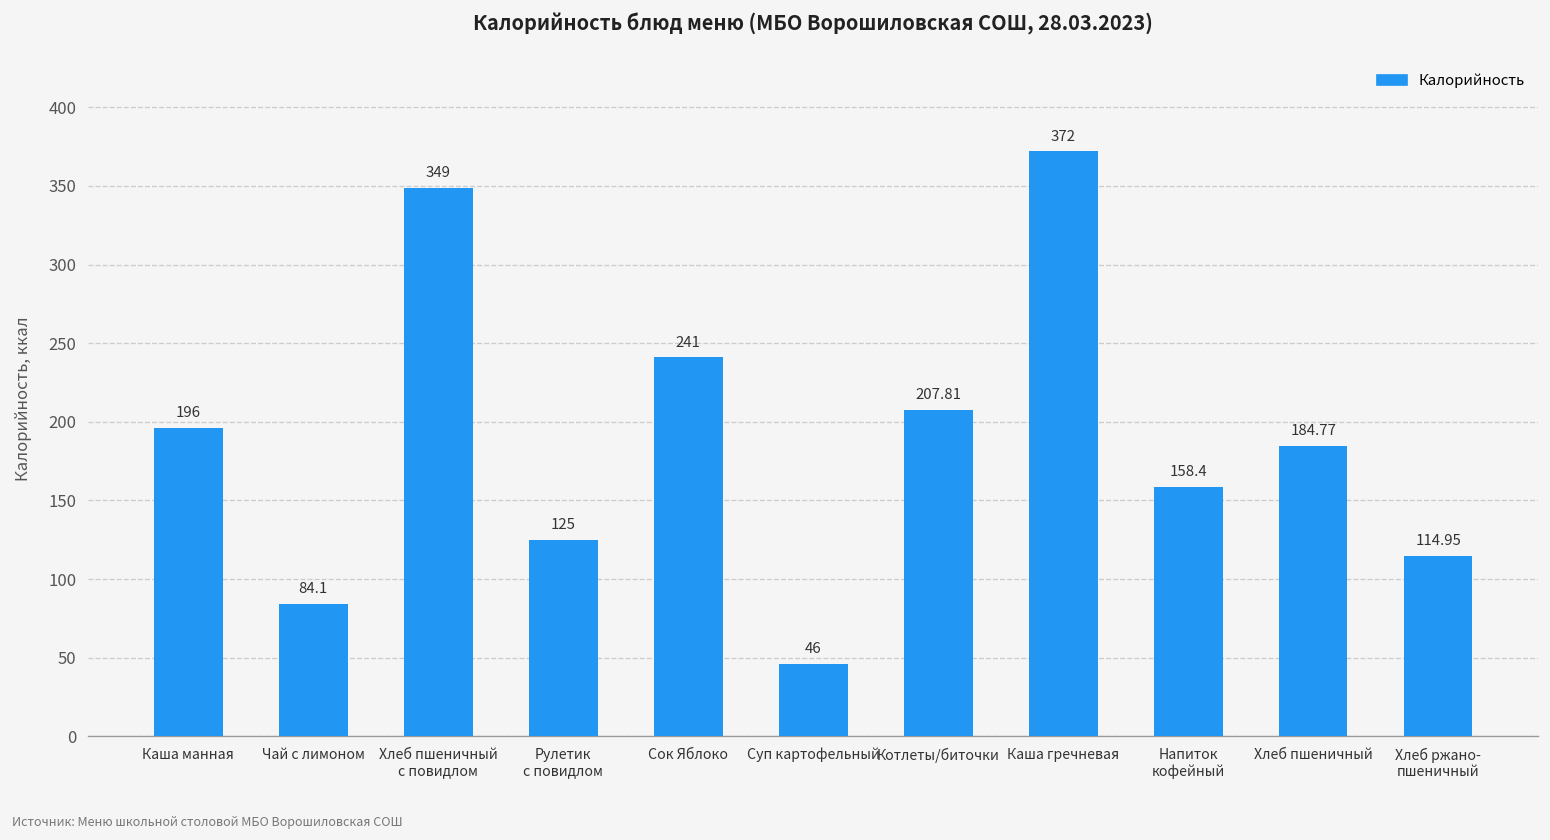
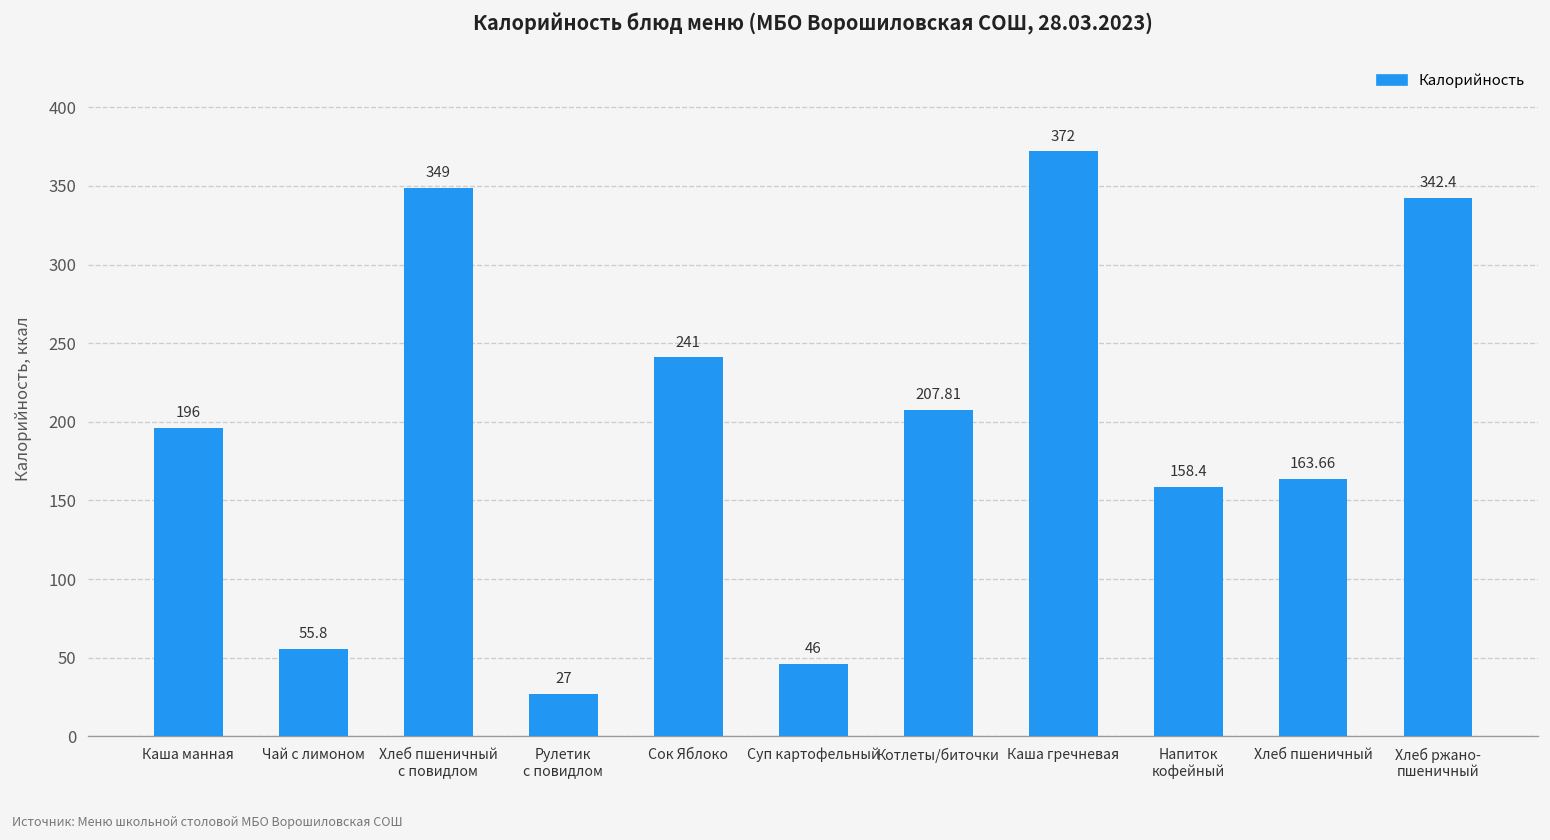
Чай с лимоном: 84.1 -> 55.8
Рулетик с повидлом: 125 -> 27
Хлеб пшеничный: 184.77 -> 163.66
Хлеб ржано- пшеничный: 114.95 -> 342.4
